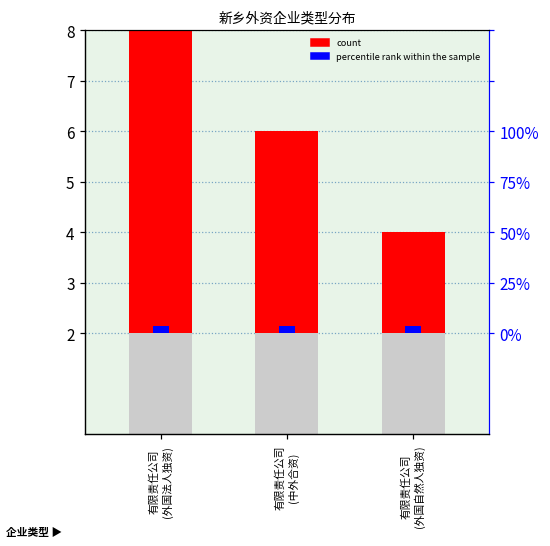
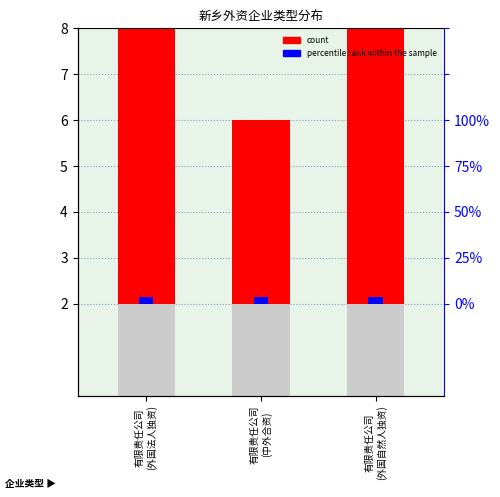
count, 有限责任公司 (外国自然人独资): 2 -> 6
